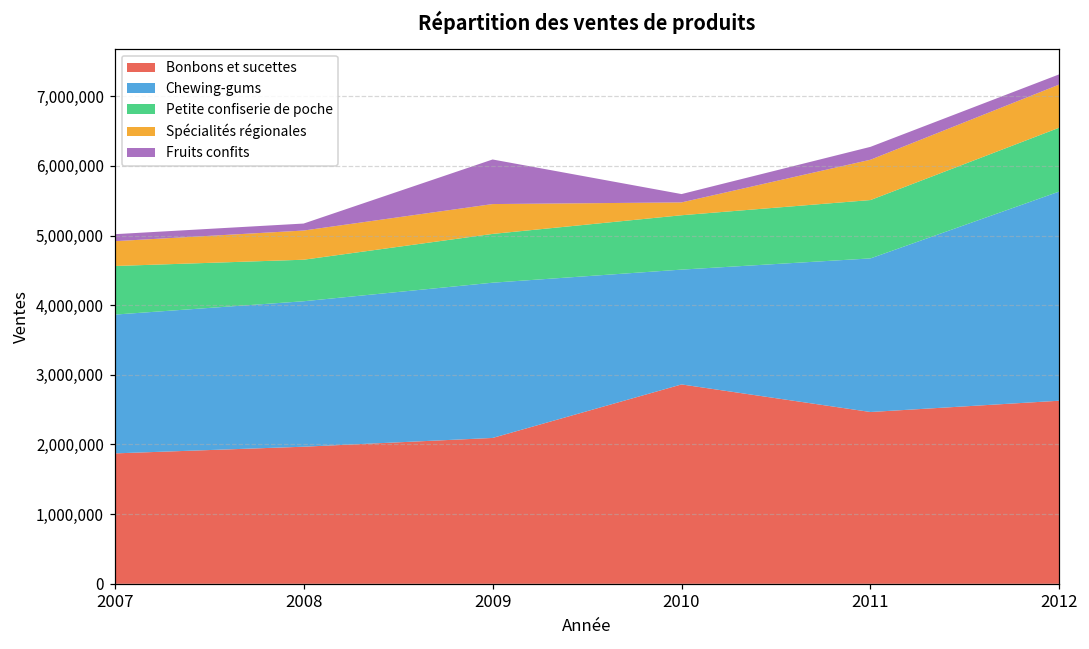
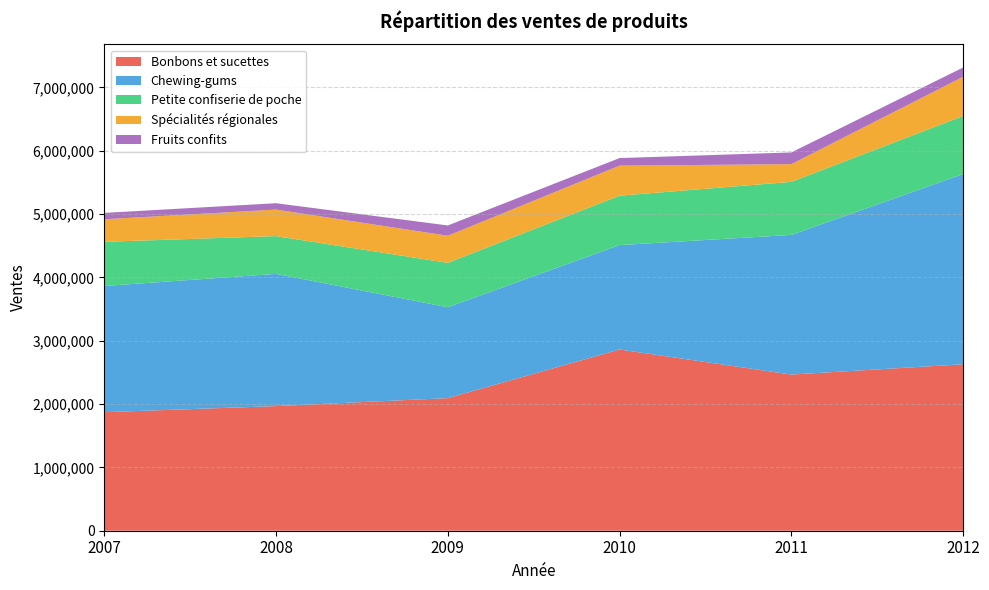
Chewing-gums, 2009: 2,200,000 -> 1,400,000
Fruits confits, 2009: 600,000 -> 200,000
Spécialités régionales, 2010: 200,000 -> 500,000
Spécialités régionales, 2011: 600,000 -> 300,000
